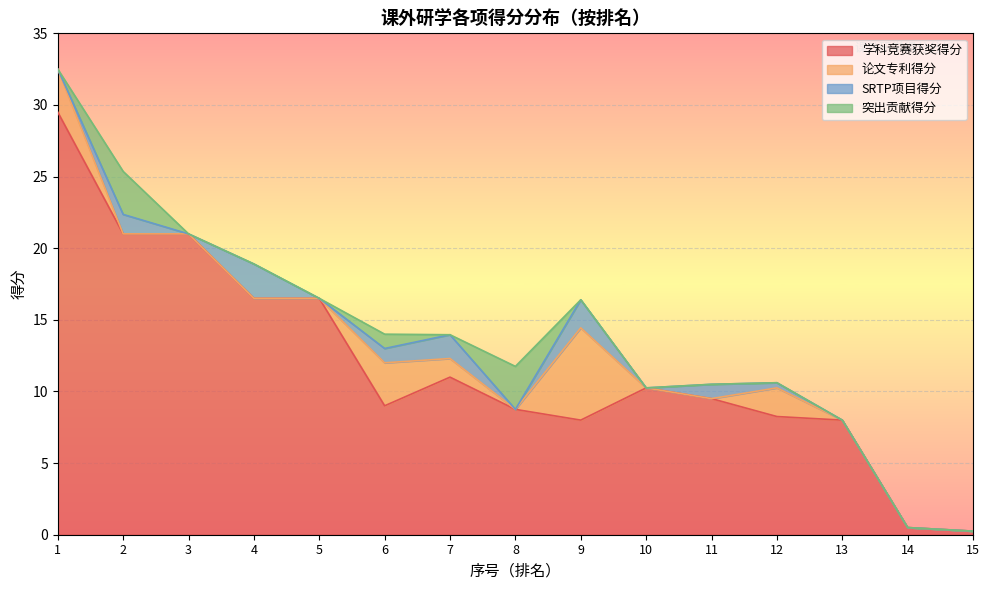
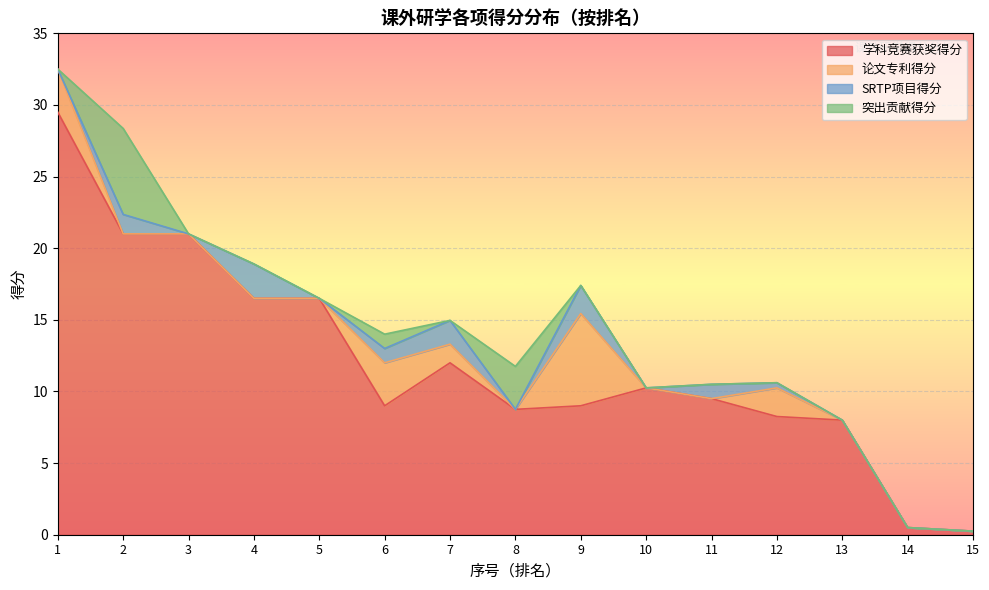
突出贡献得分, 2: 3 -> 6
学科竞赛获奖得分, 7: 11 -> 12
学科竞赛获奖得分, 9: 8 -> 9
